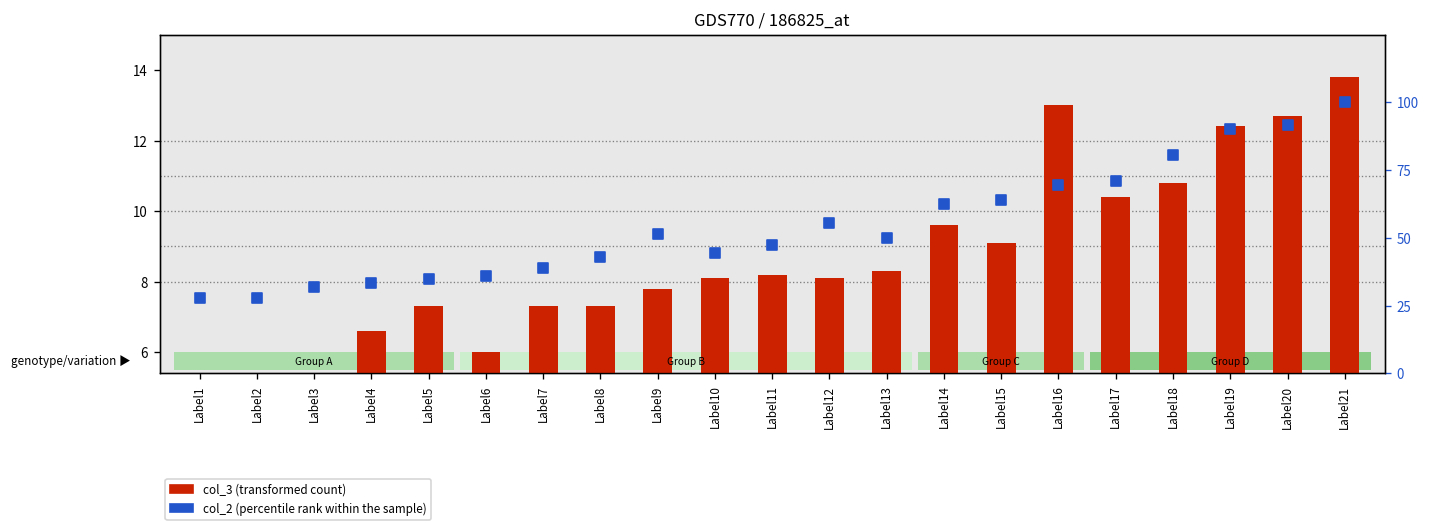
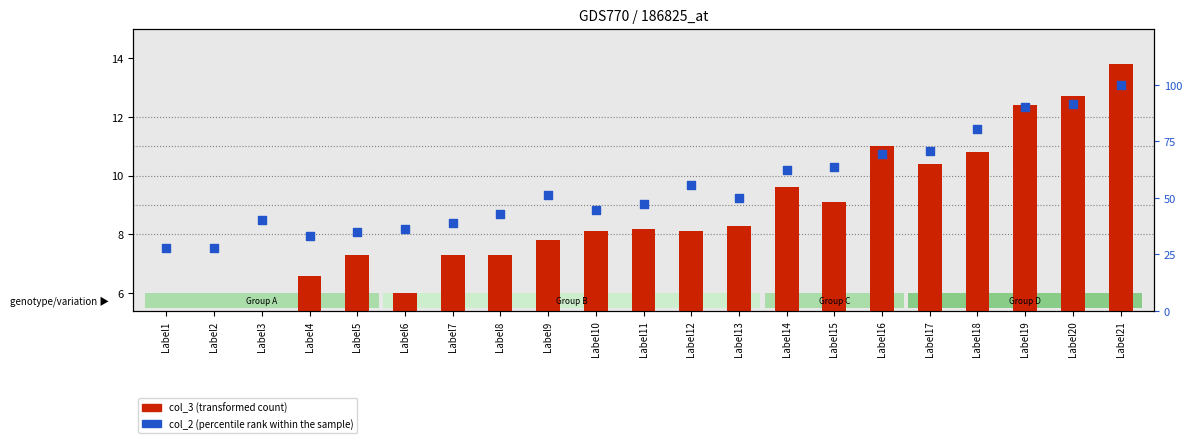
col_3 (transformed count), Label16: 13 -> 11
col_2 (percentile rank within the sample), Label3: 32 -> 40
